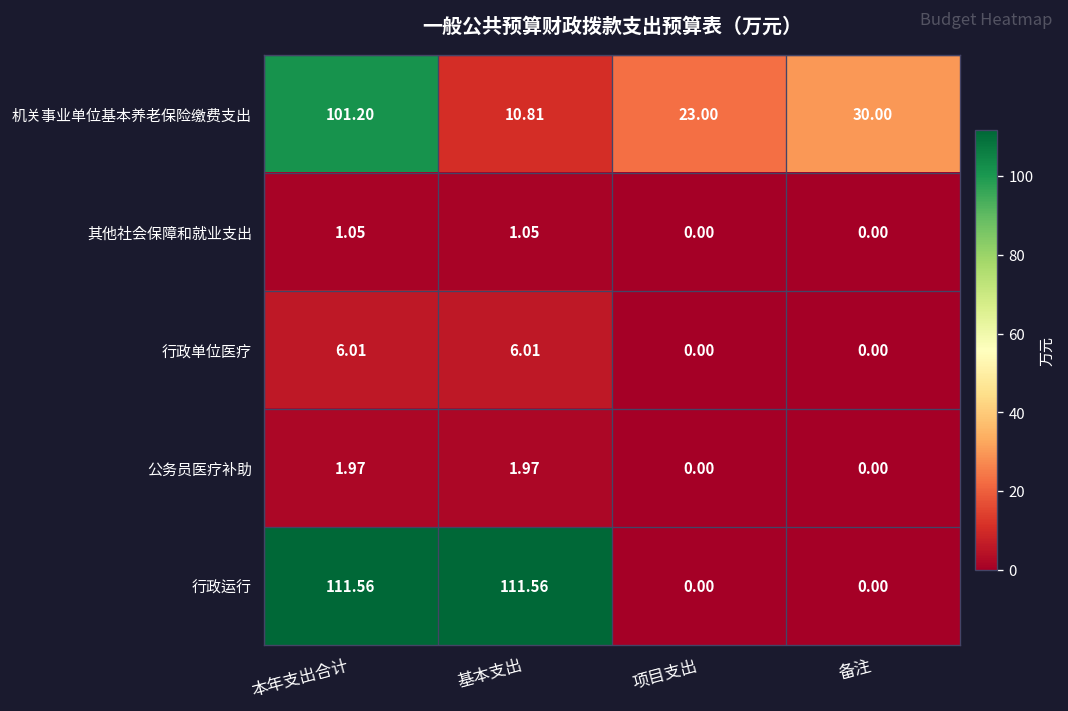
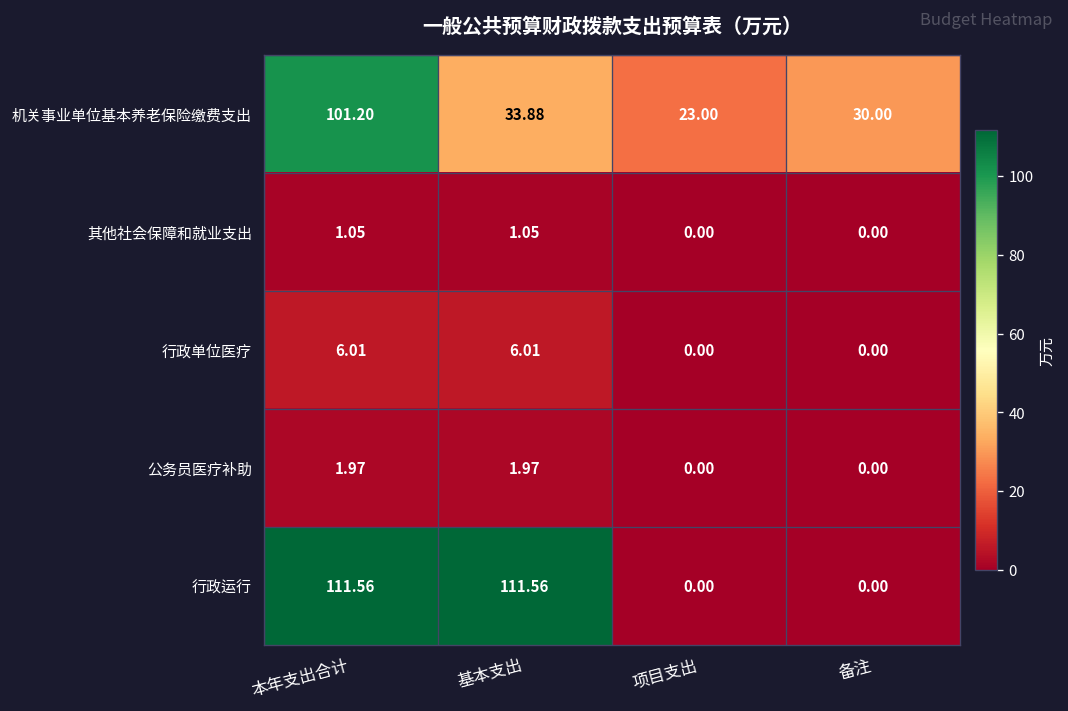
机关事业单位基本养老保险缴费支出, 基本支出: 10.81 -> 33.88
